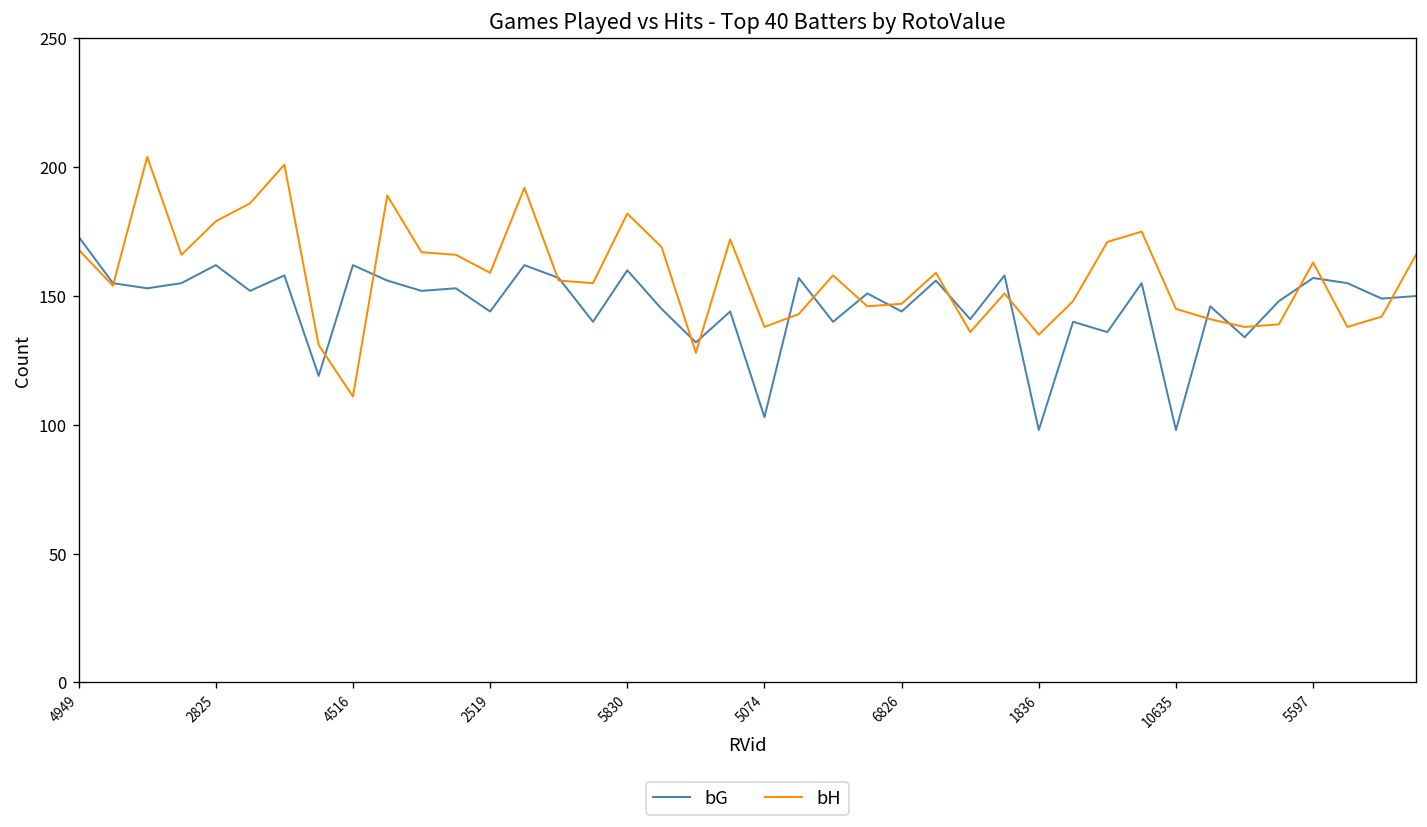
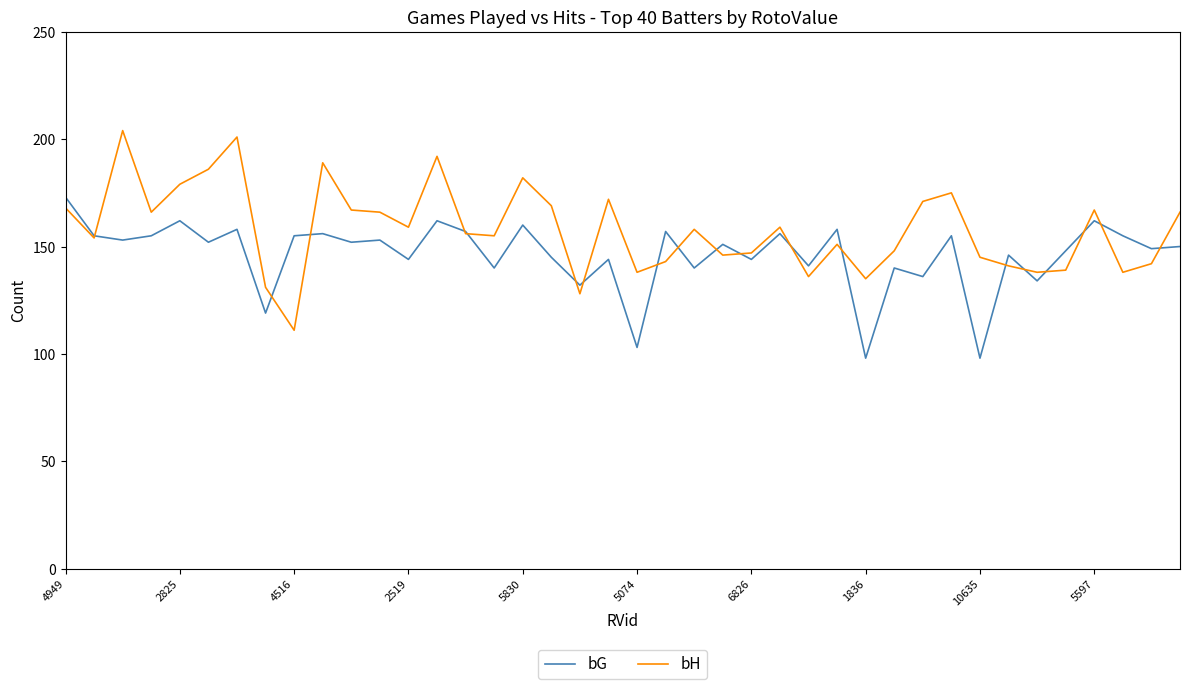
bG, 4516: 162 -> 155
bG, 5597: 157 -> 162
bH, 5597: 163 -> 167
